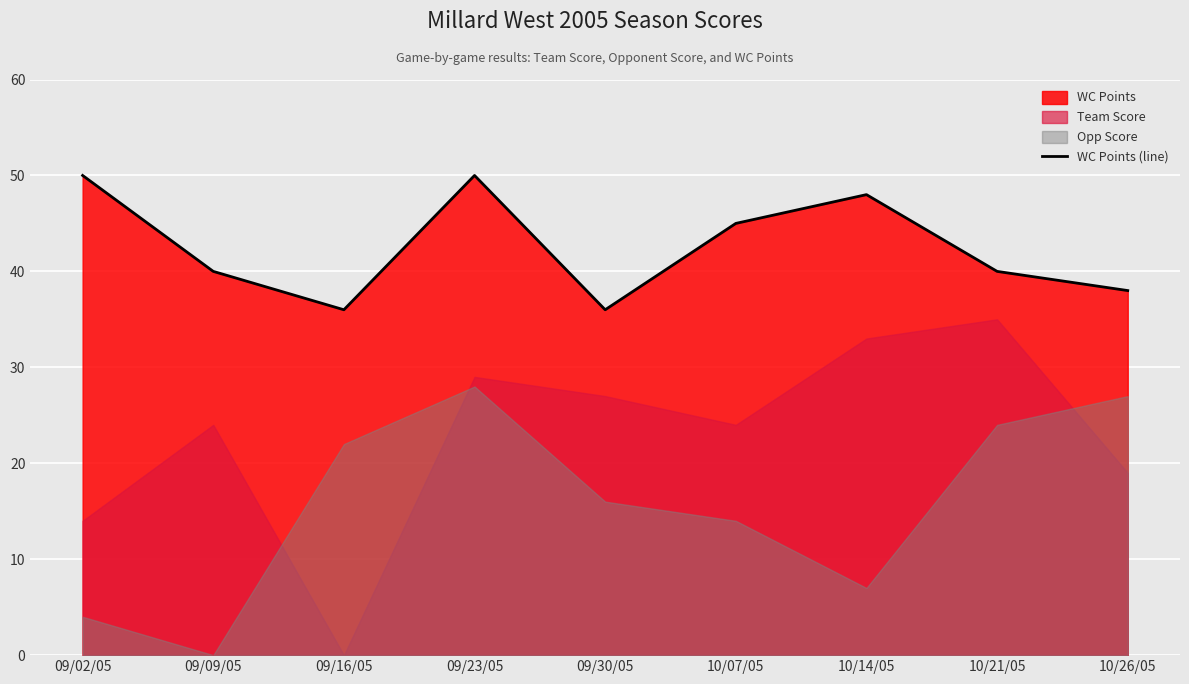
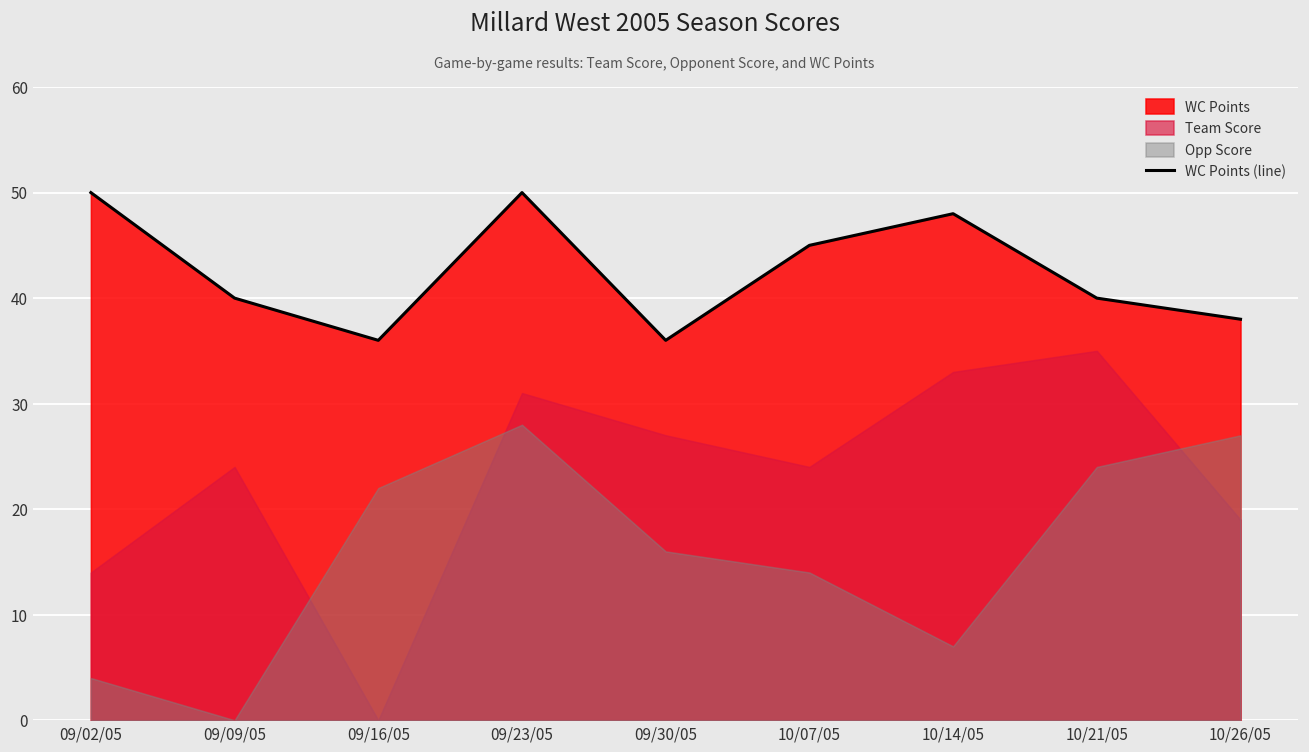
Team Score, 09/23/05: 29 -> 31
